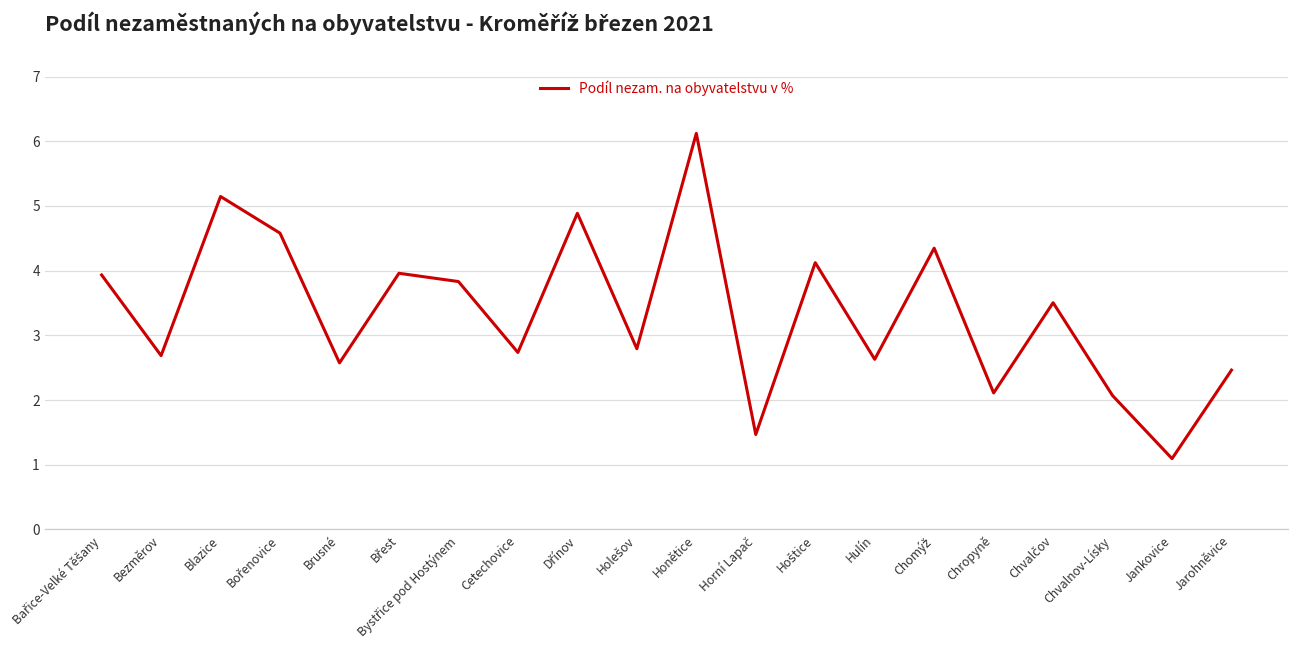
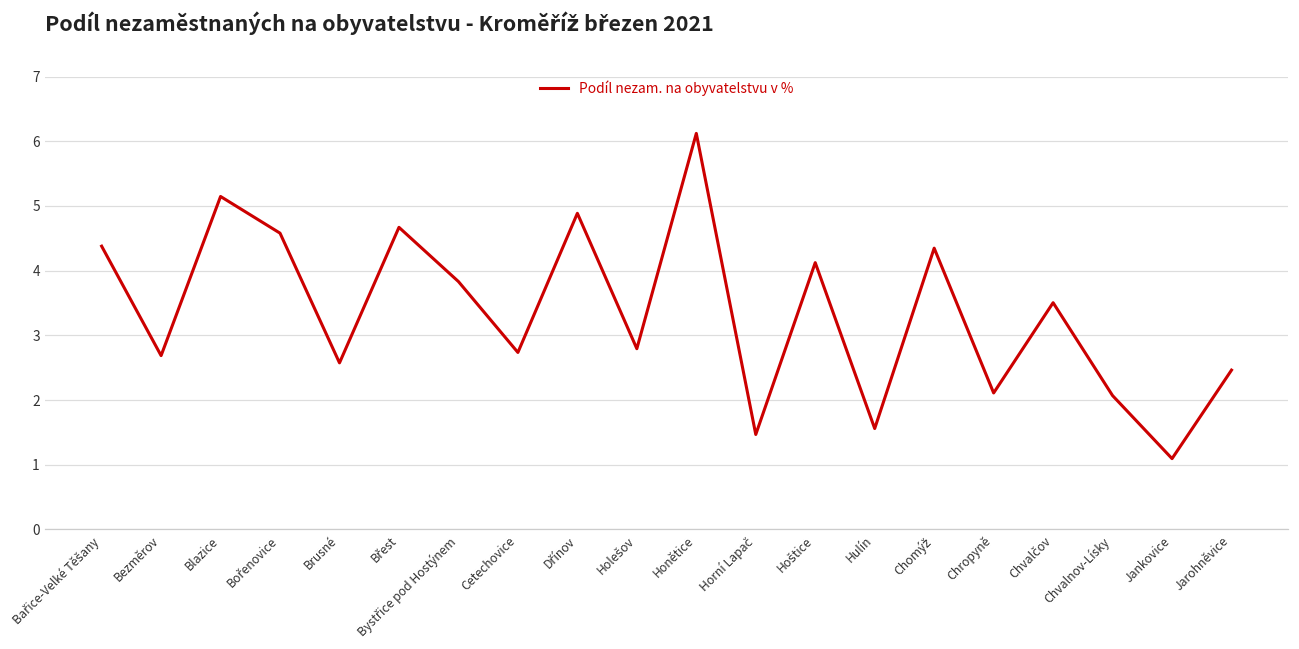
Bařice-Velké Těšany: 3.9 -> 4.4
Břest: 4.0 -> 4.7
Hulín: 2.6 -> 1.6
